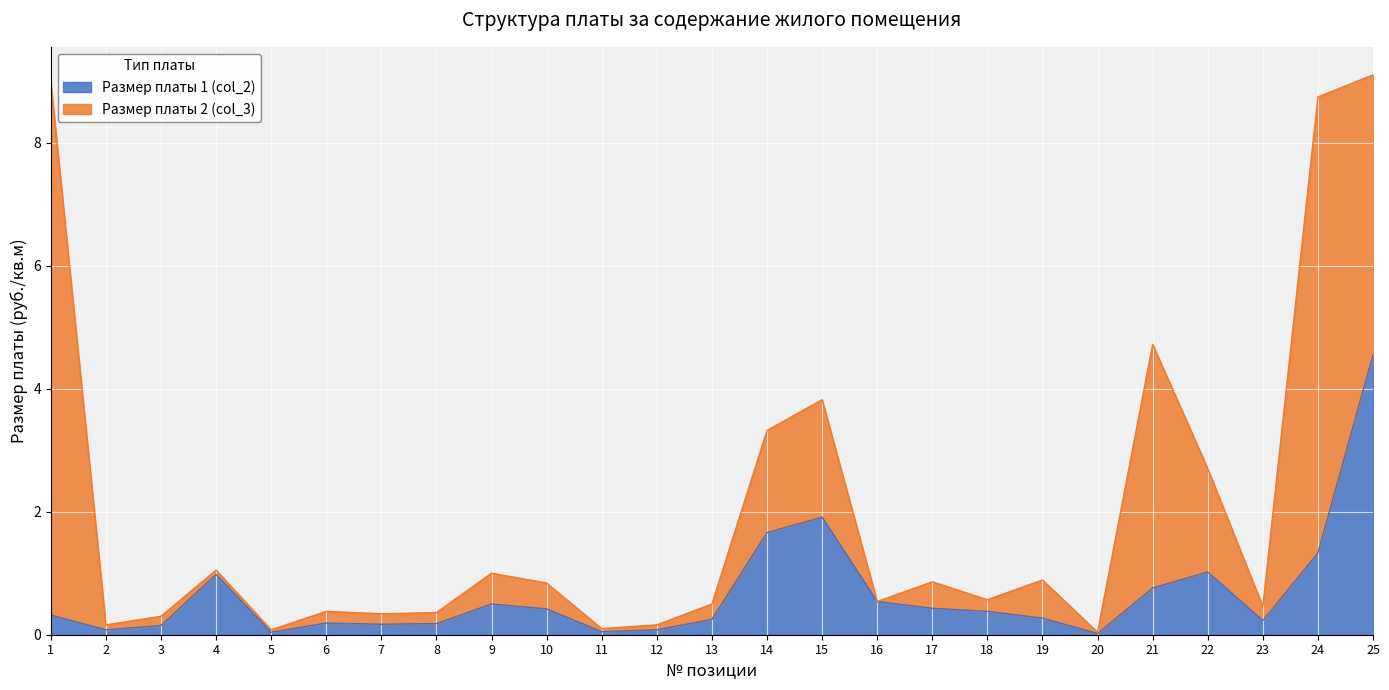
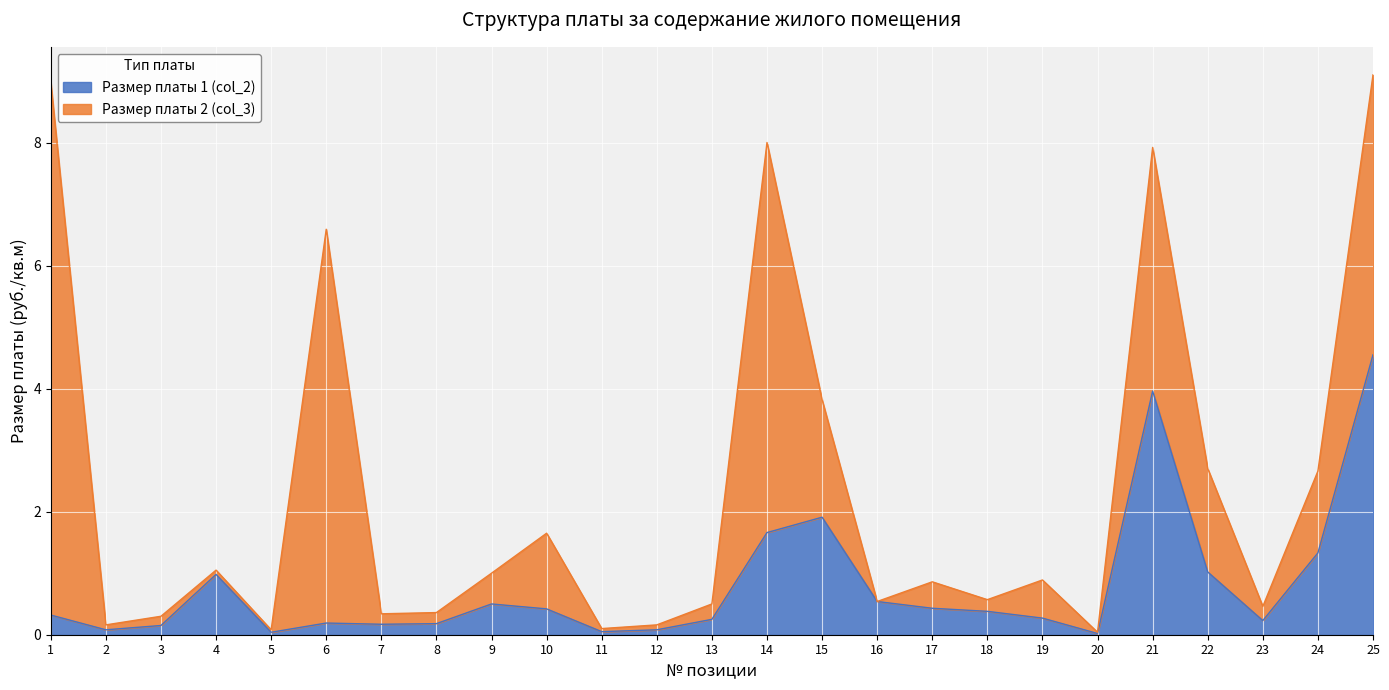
Размер платы 2 (col_3), 6: 0.2 -> 6.4
Размер платы 2 (col_3), 10: 0.4 -> 1.2
Размер платы 2 (col_3), 14: 1.7 -> 6.3
Размер платы 1 (col_2), 21: 0.8 -> 4.0
Размер платы 2 (col_3), 24: 7.4 -> 1.3
